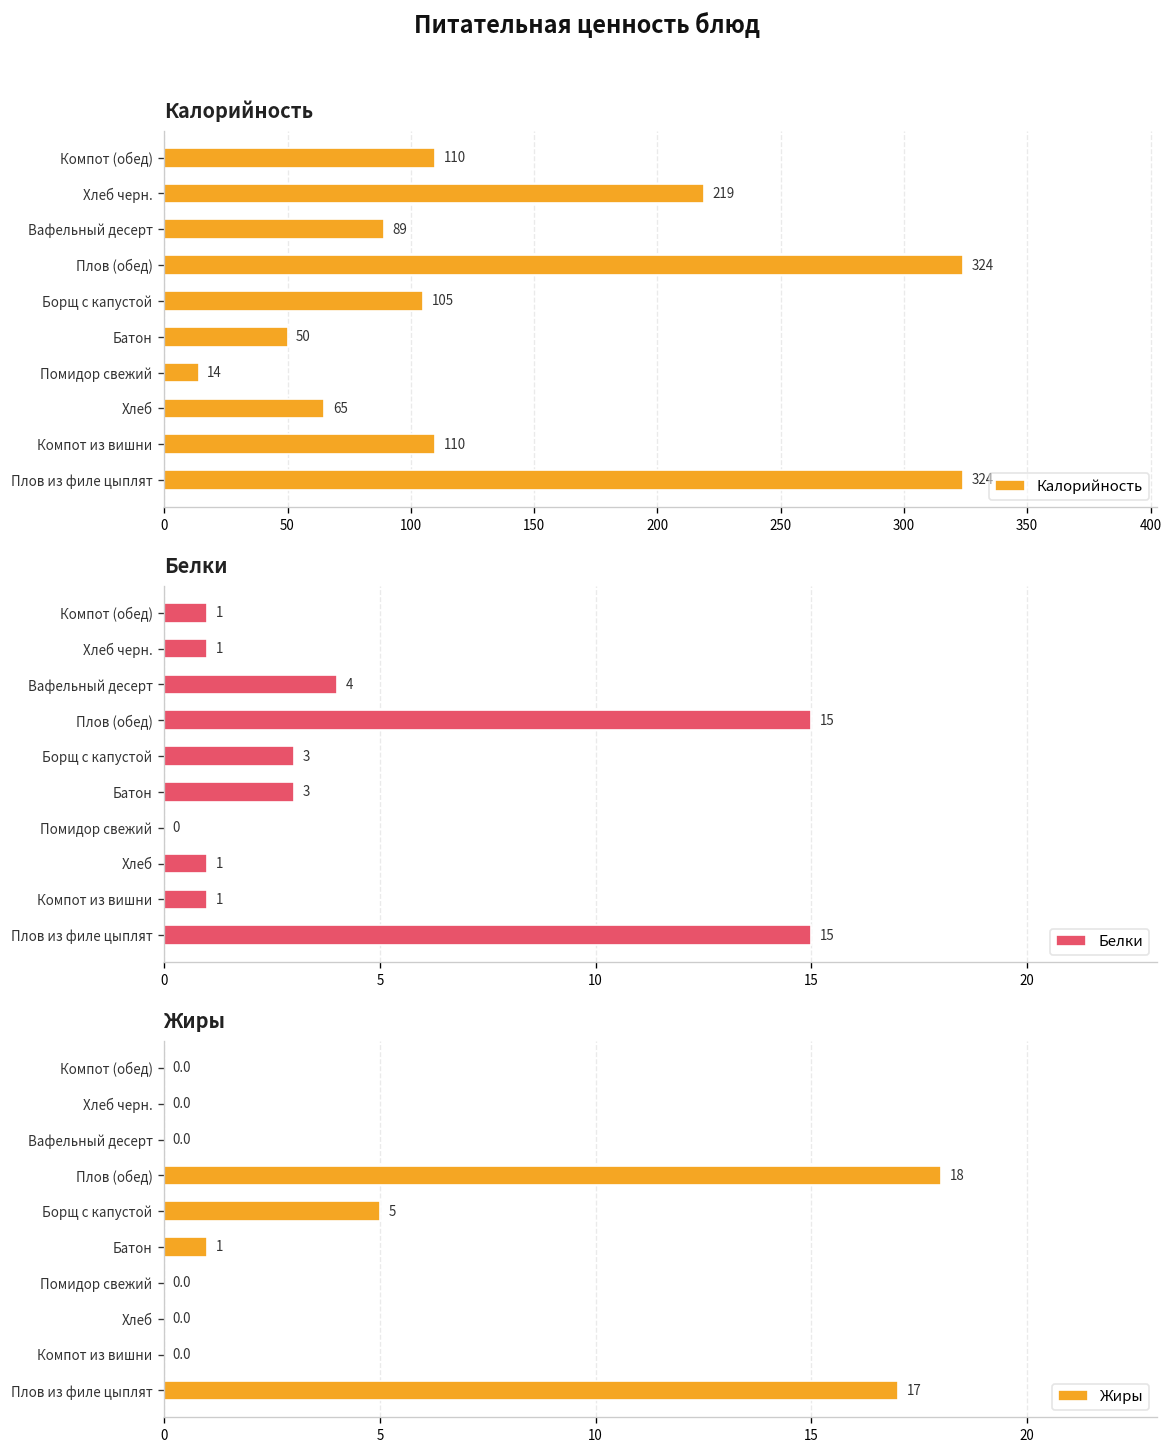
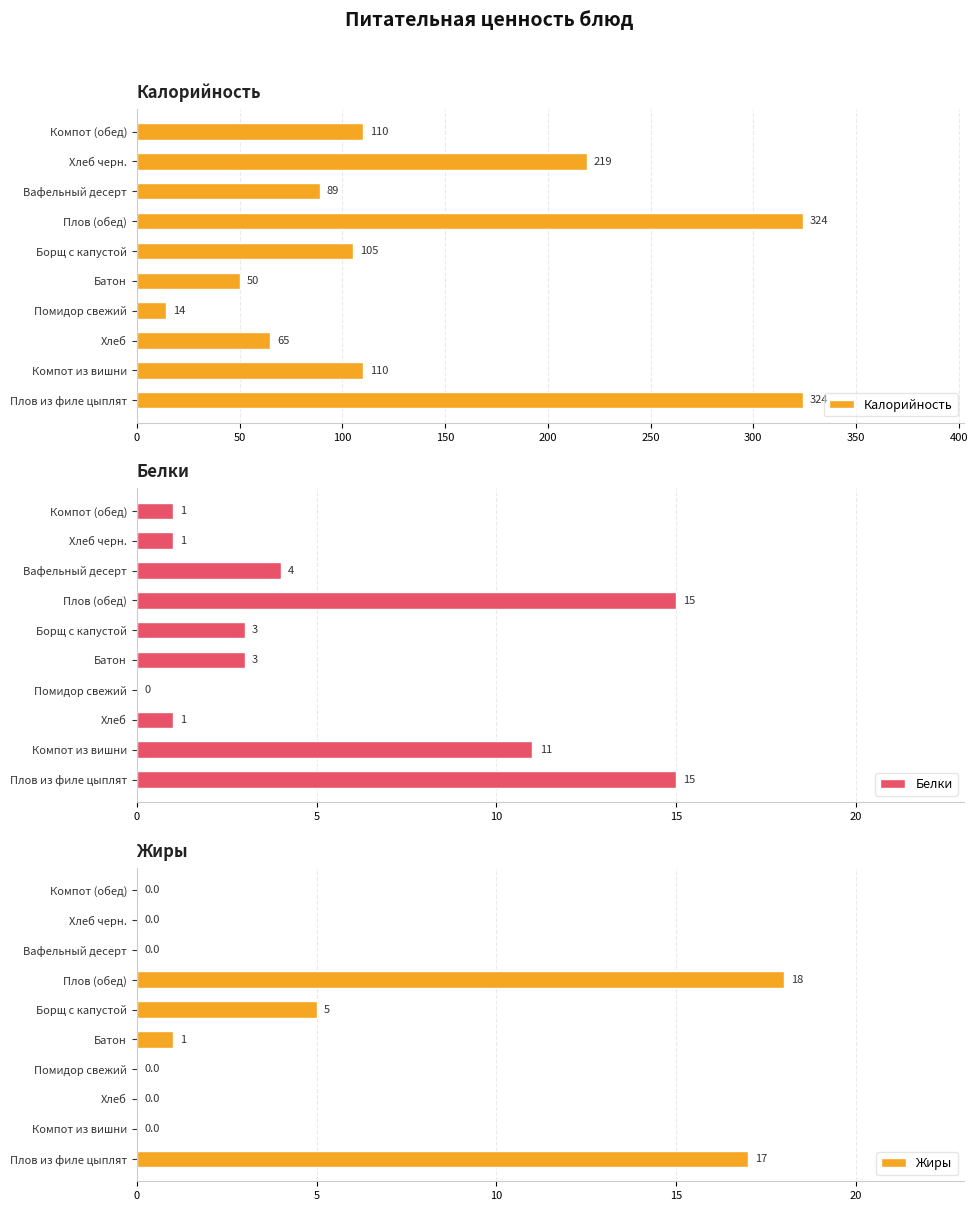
Белки, Компот из вишни: 1 -> 11
